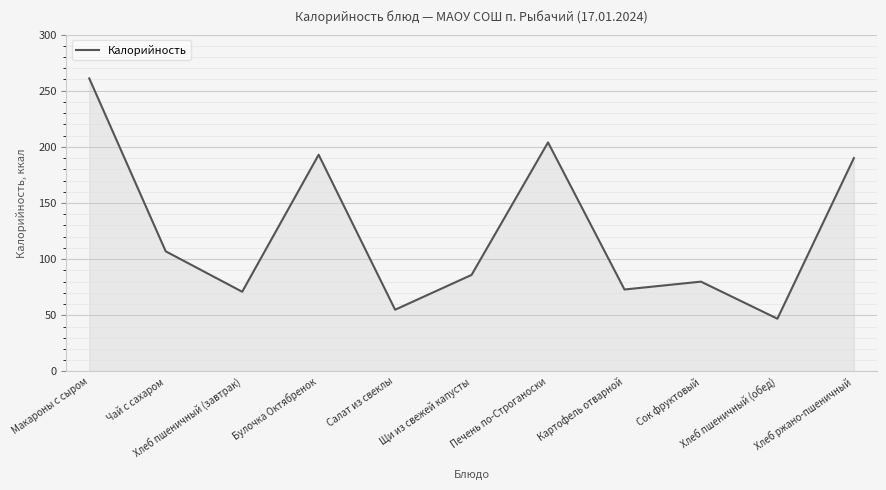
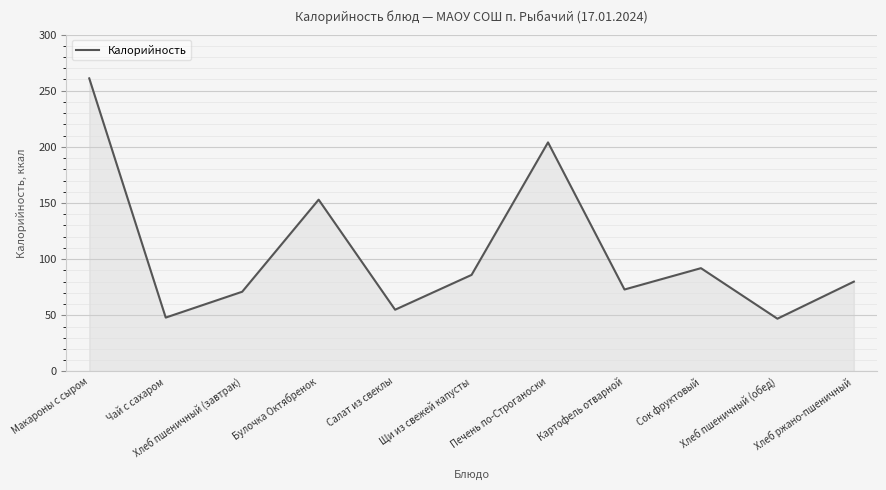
Чай с сахаром: 107 -> 48
Булочка Октябренок: 193 -> 153
Сок фруктовый: 80 -> 92
Хлеб ржано-пшеничный: 190 -> 80
